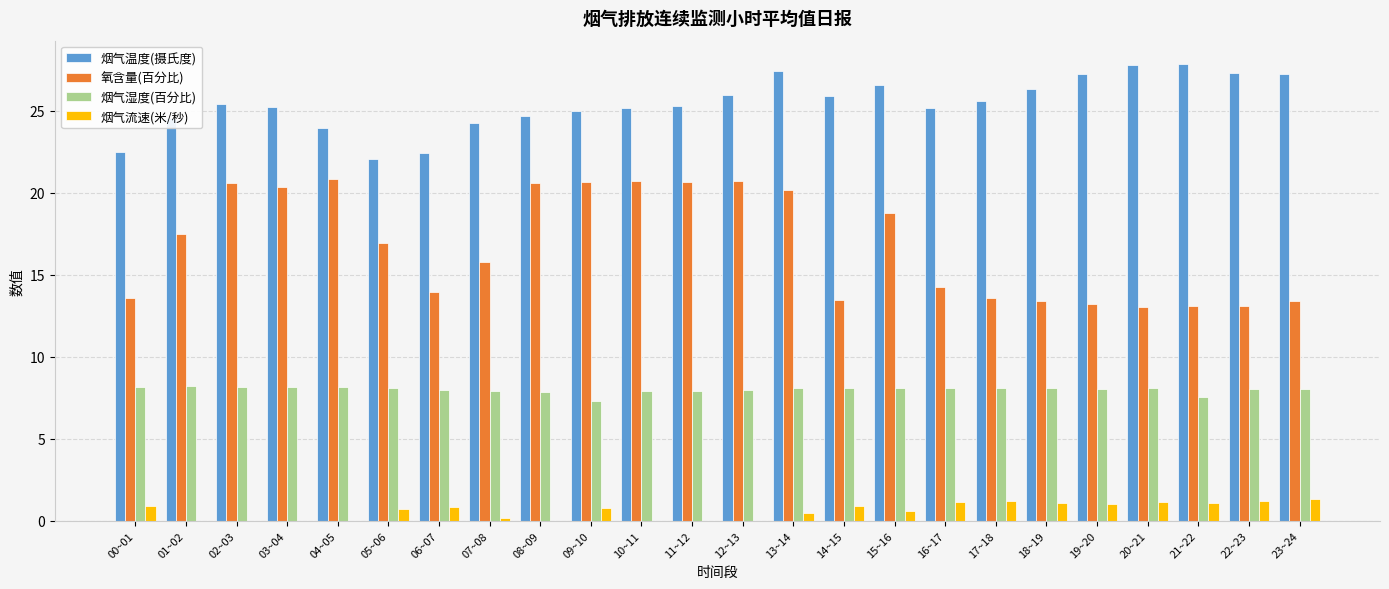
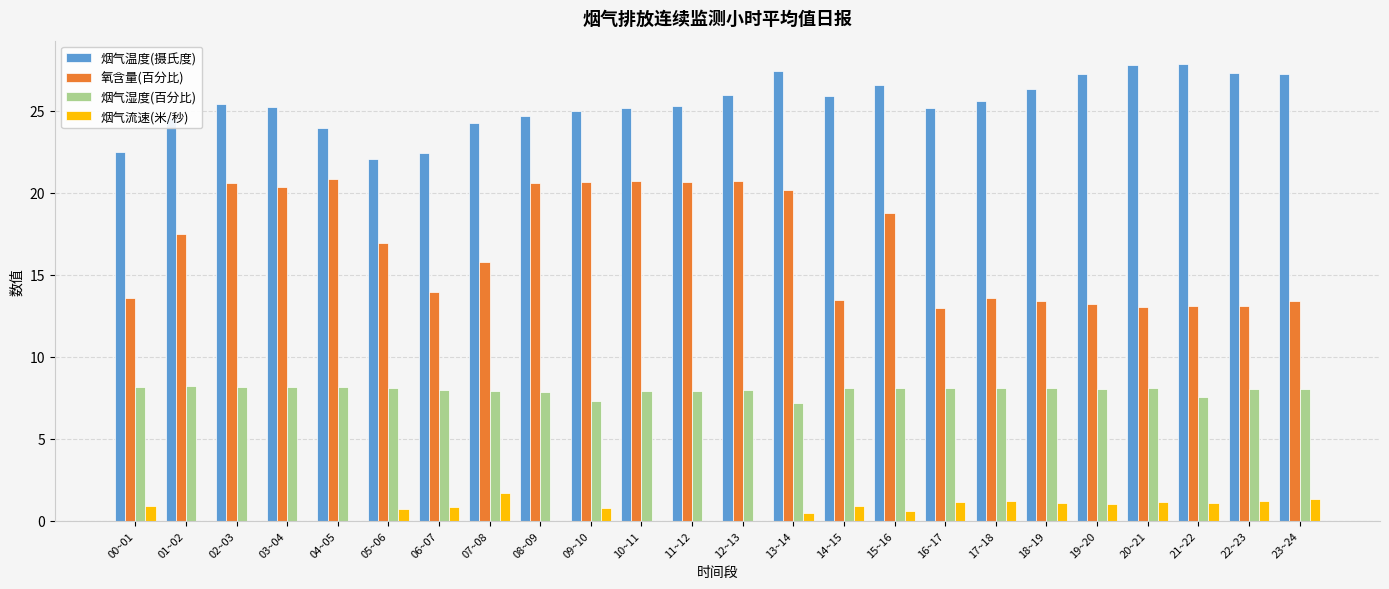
烟气流速(米/秒), 07~08: 0.2 -> 1.7
烟气湿度(百分比), 13~14: 8.1 -> 7.2
氧含量(百分比), 16~17: 14.3 -> 13.0
